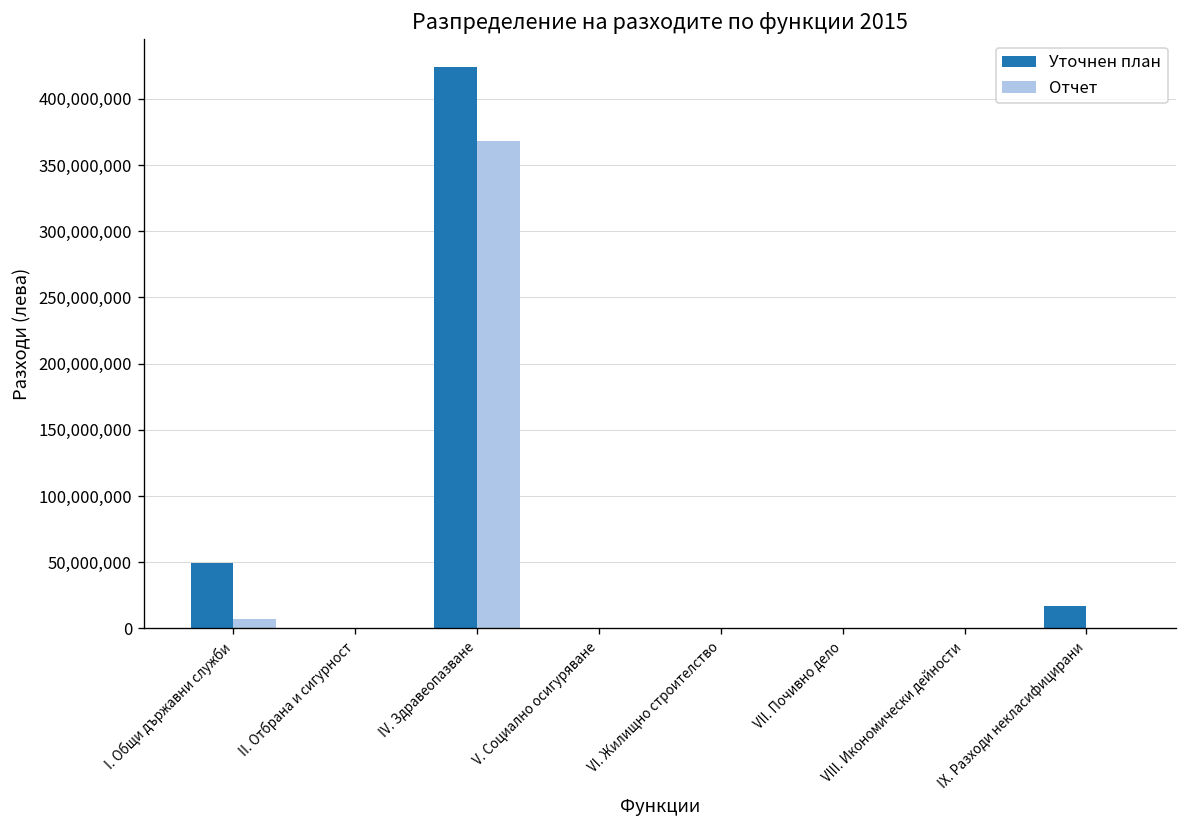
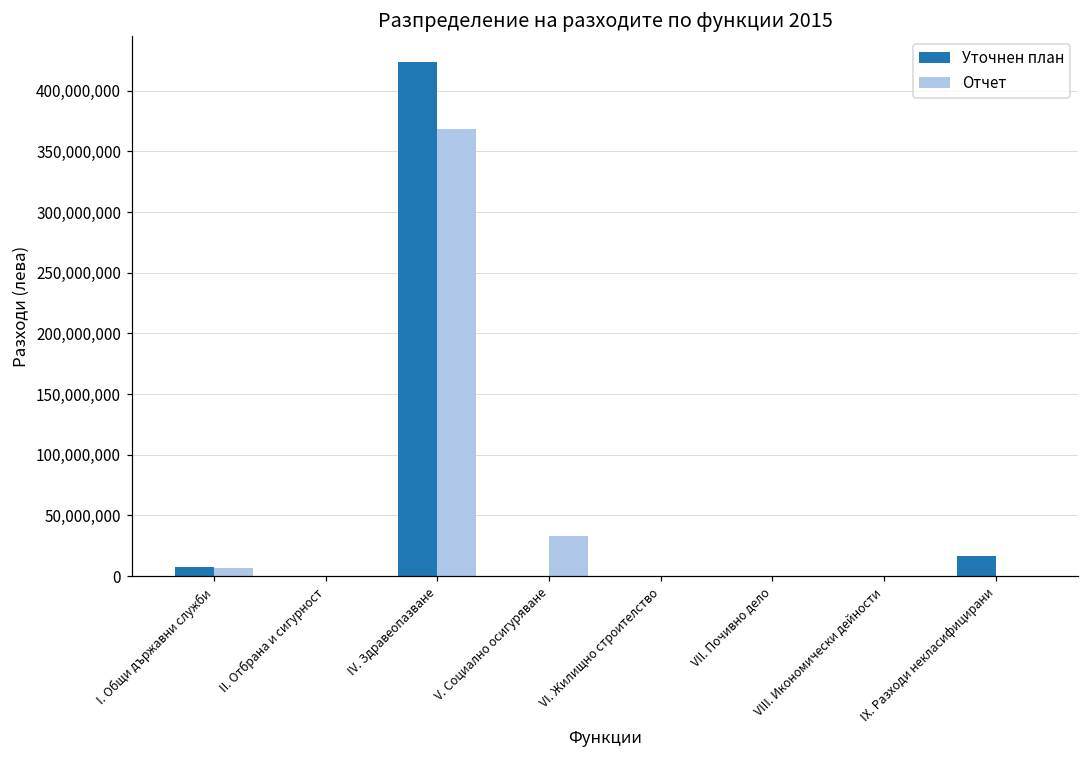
Уточнен план, I. Общи държавни служби: 49,000,000 -> 7,000,000
Отчет, V. Социално осигуряване: 0 -> 33,000,000
